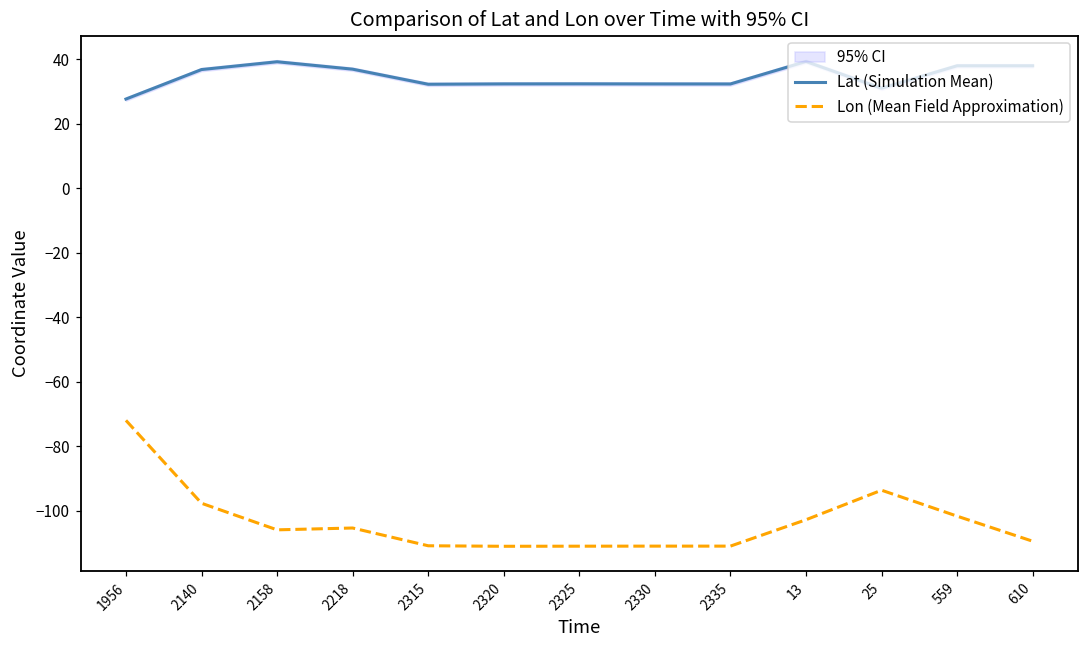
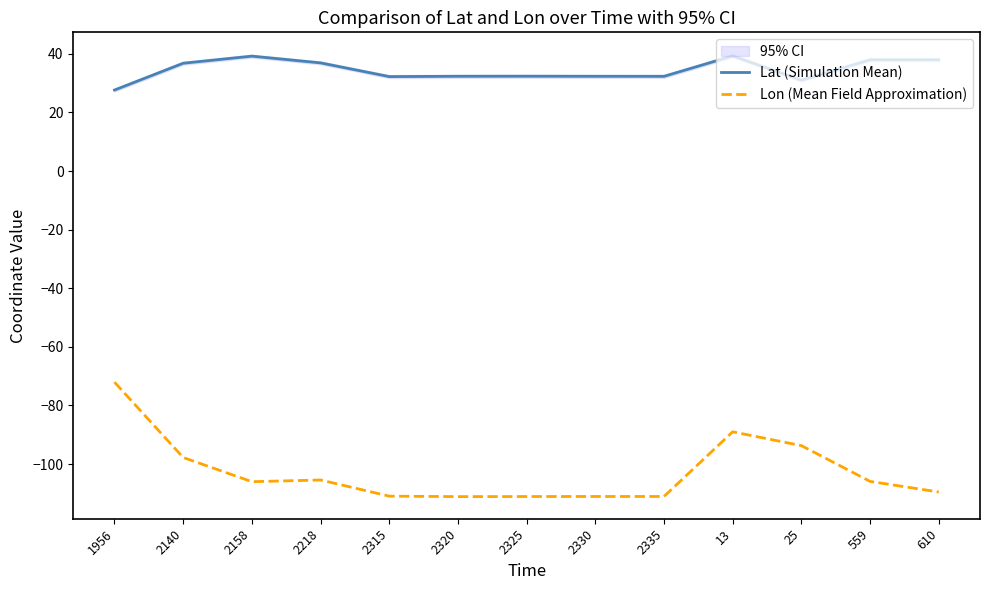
Lon (Mean Field Approximation), 13: -103 -> -89
Lon (Mean Field Approximation), 559: -102 -> -106
